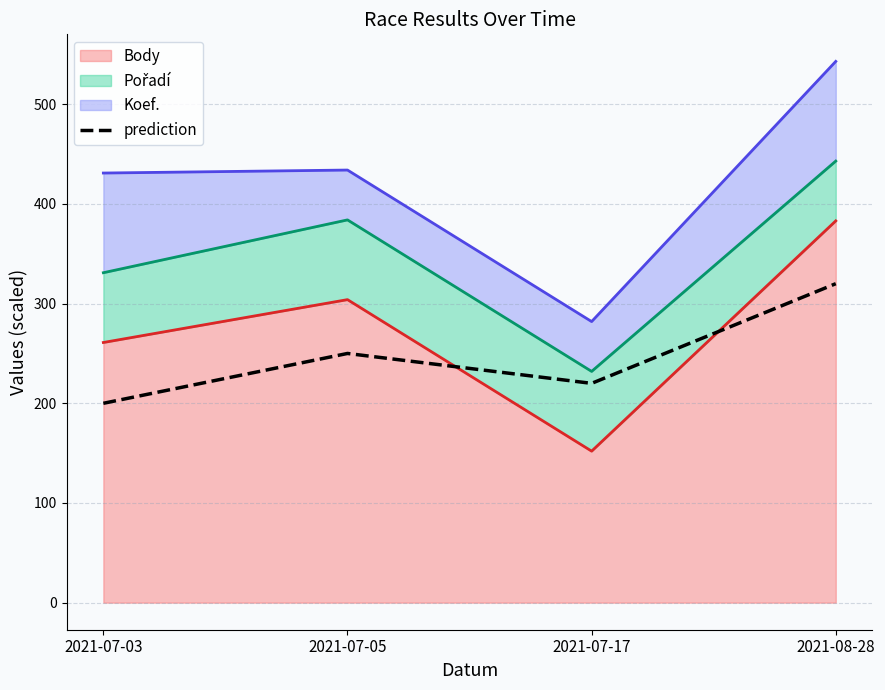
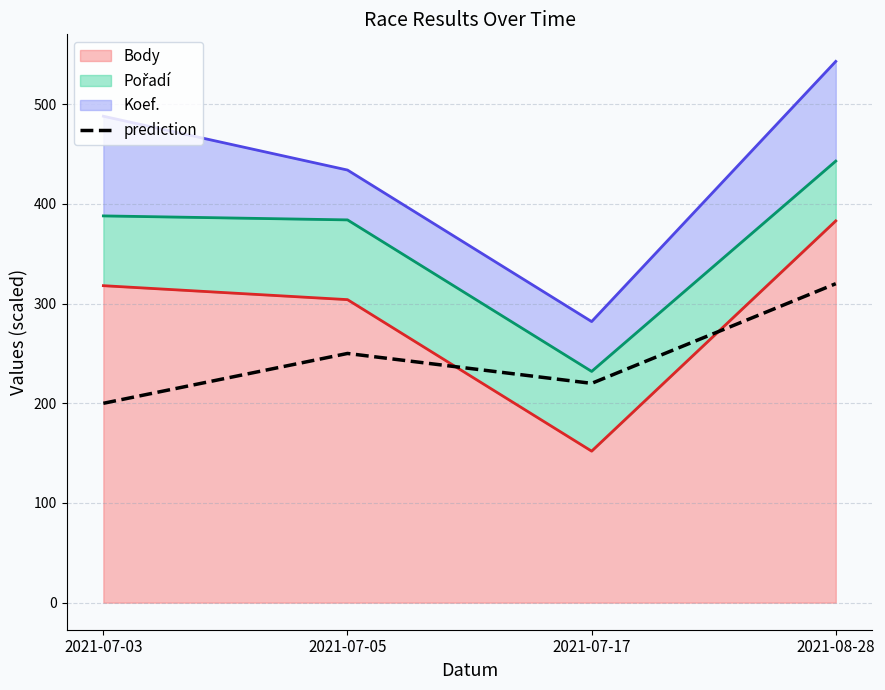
Body, 2021-07-03: 260 -> 320
